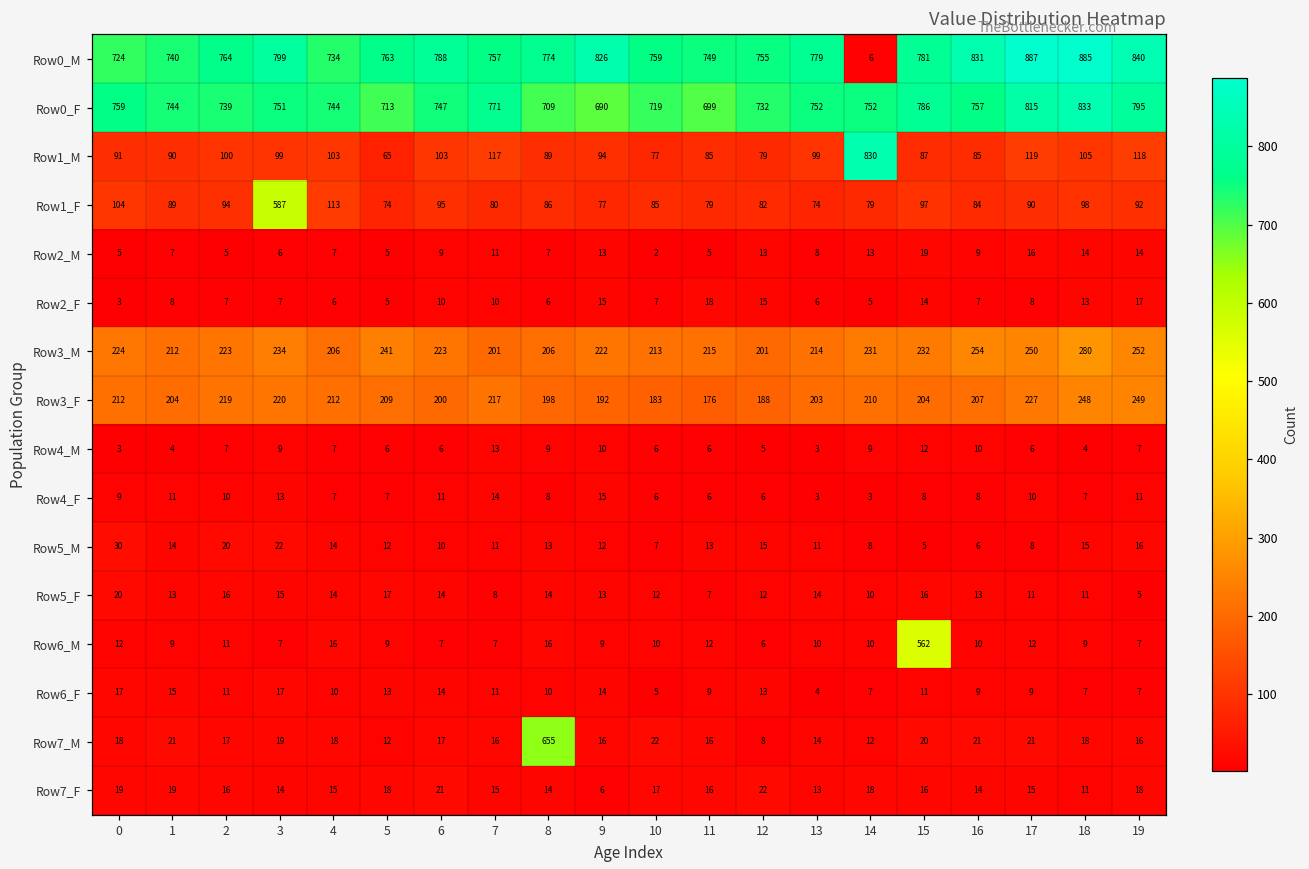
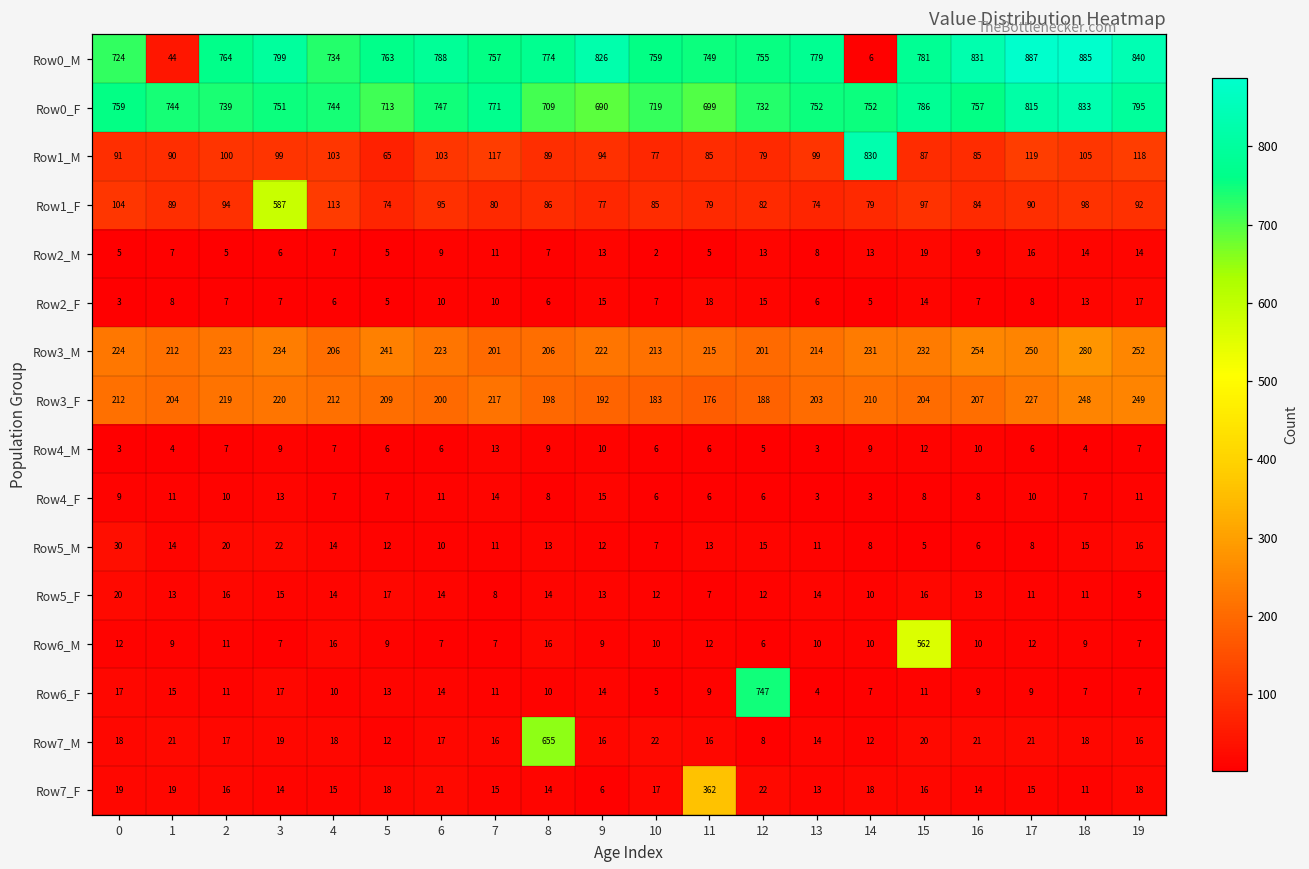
Row0_M, 1: 740 -> 44
Row6_F, 12: 13 -> 747
Row7_F, 11: 16 -> 362
